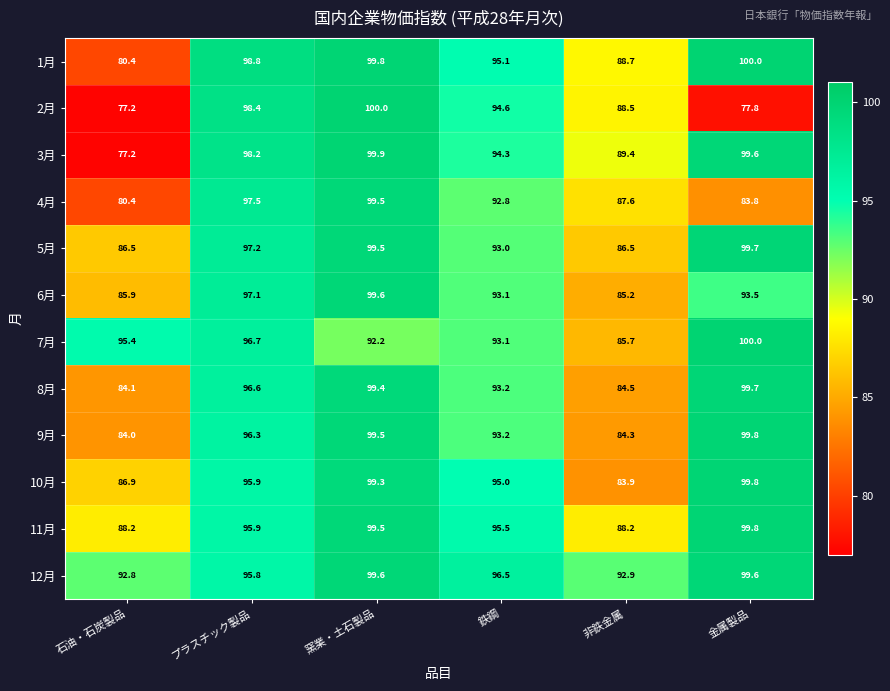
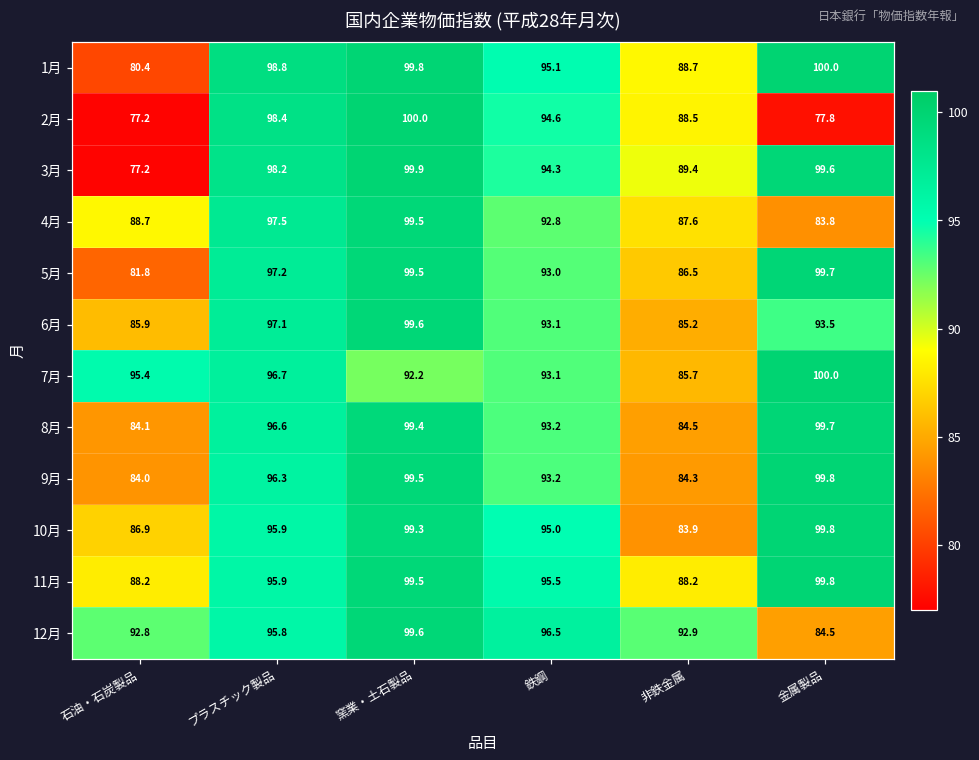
4月, 石油・石炭製品: 80.4 -> 88.7
5月, 石油・石炭製品: 86.5 -> 81.8
12月, 金属製品: 99.6 -> 84.5
